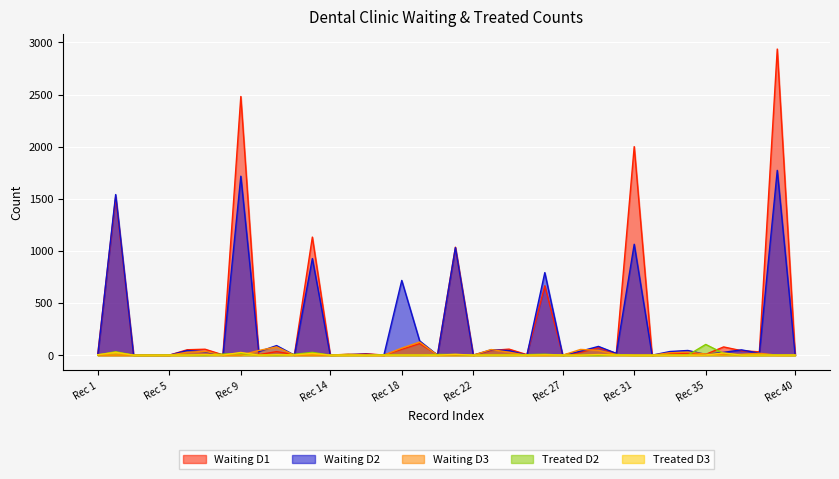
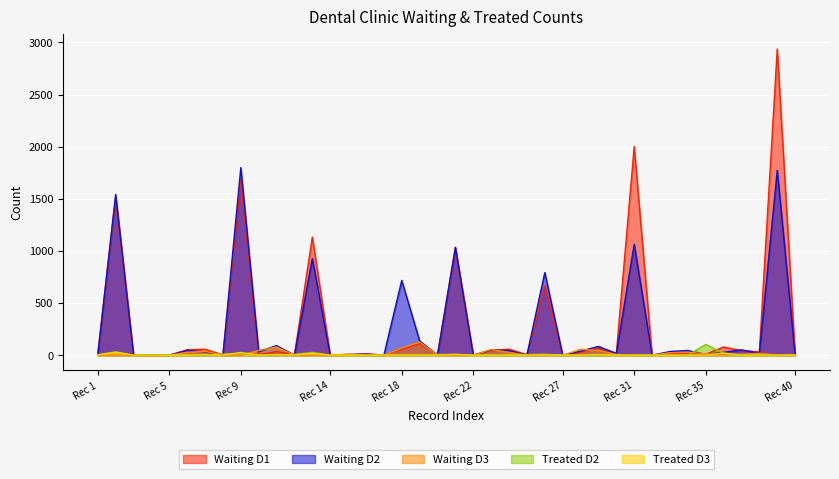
Waiting D1, Rec 9: 2480 -> 1680
Waiting D2, Rec 9: 1720 -> 1800
